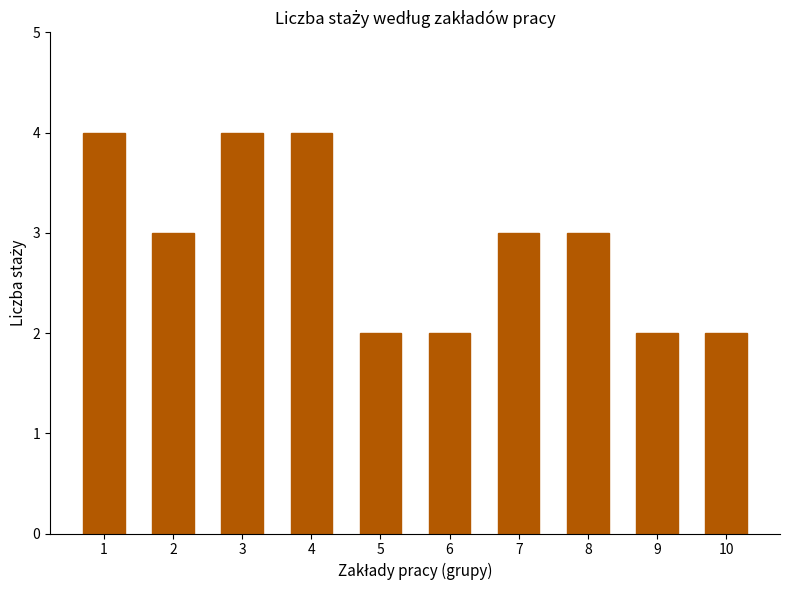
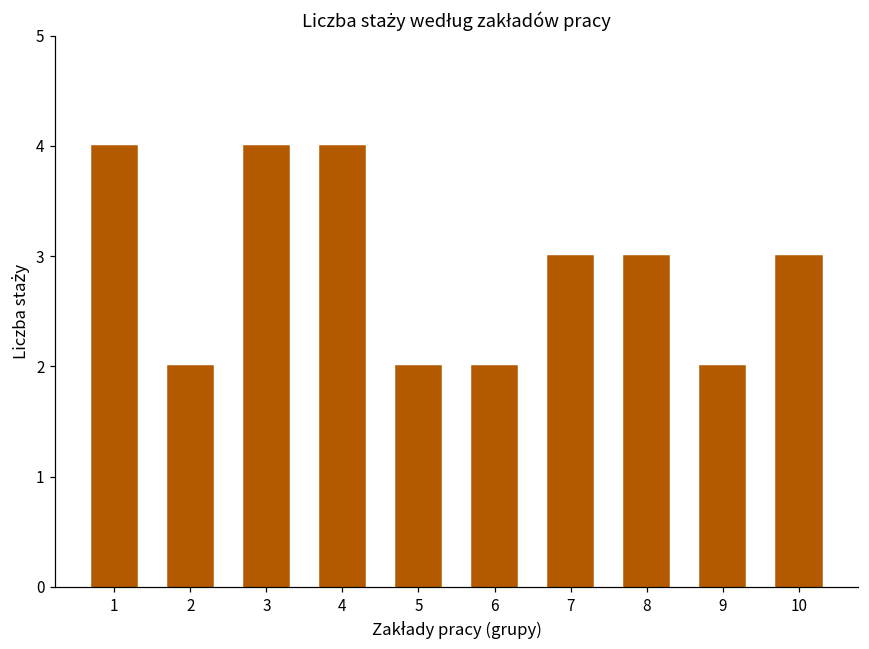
2: 3 -> 2
10: 2 -> 3
